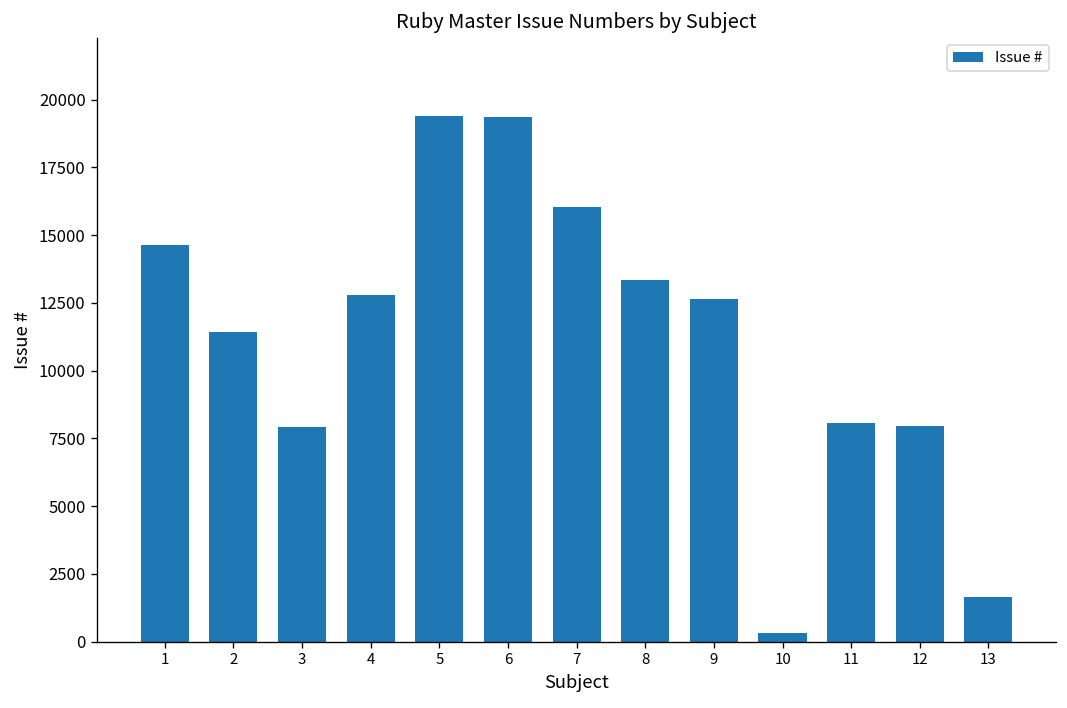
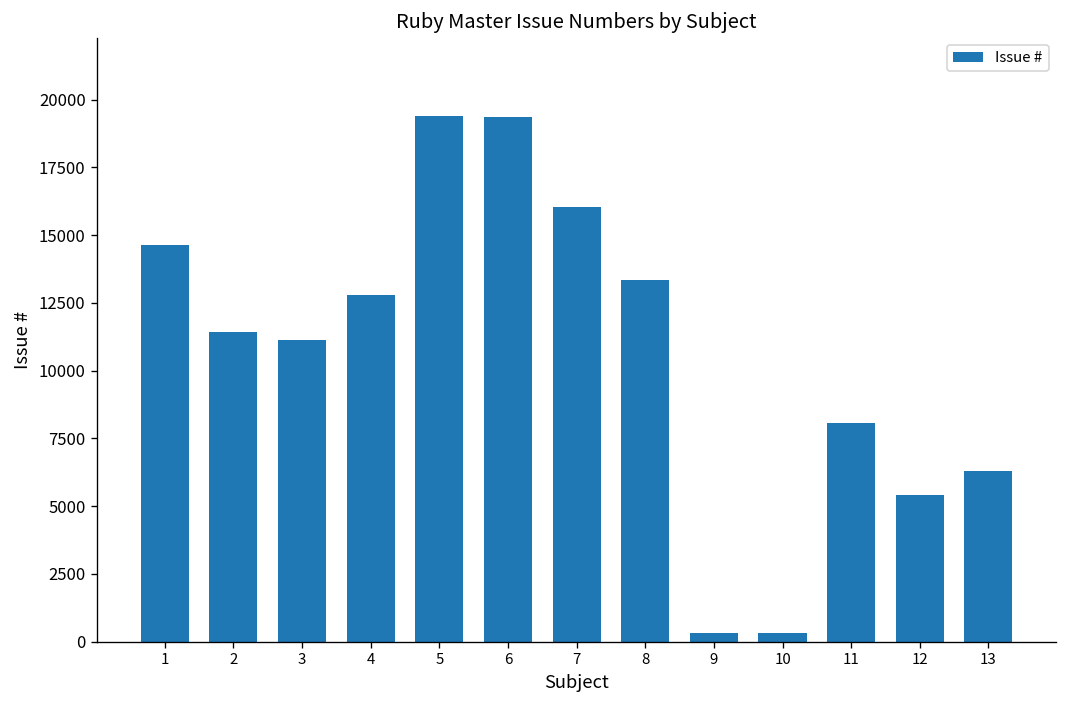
3: 7900 -> 11100
9: 12700 -> 300
12: 8000 -> 5400
13: 1600 -> 6300
